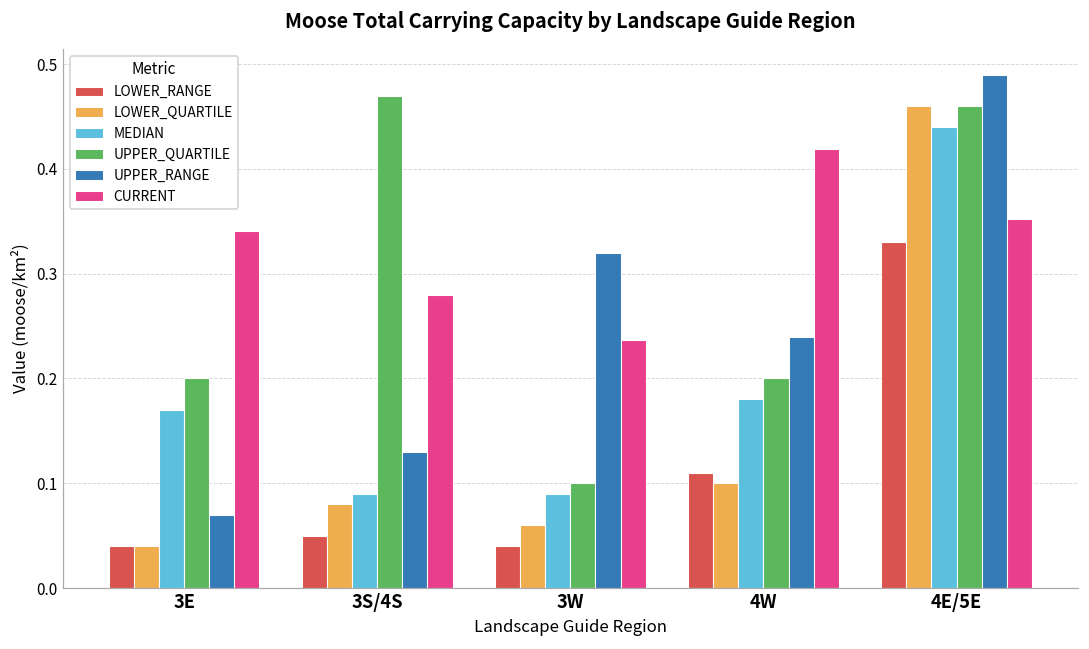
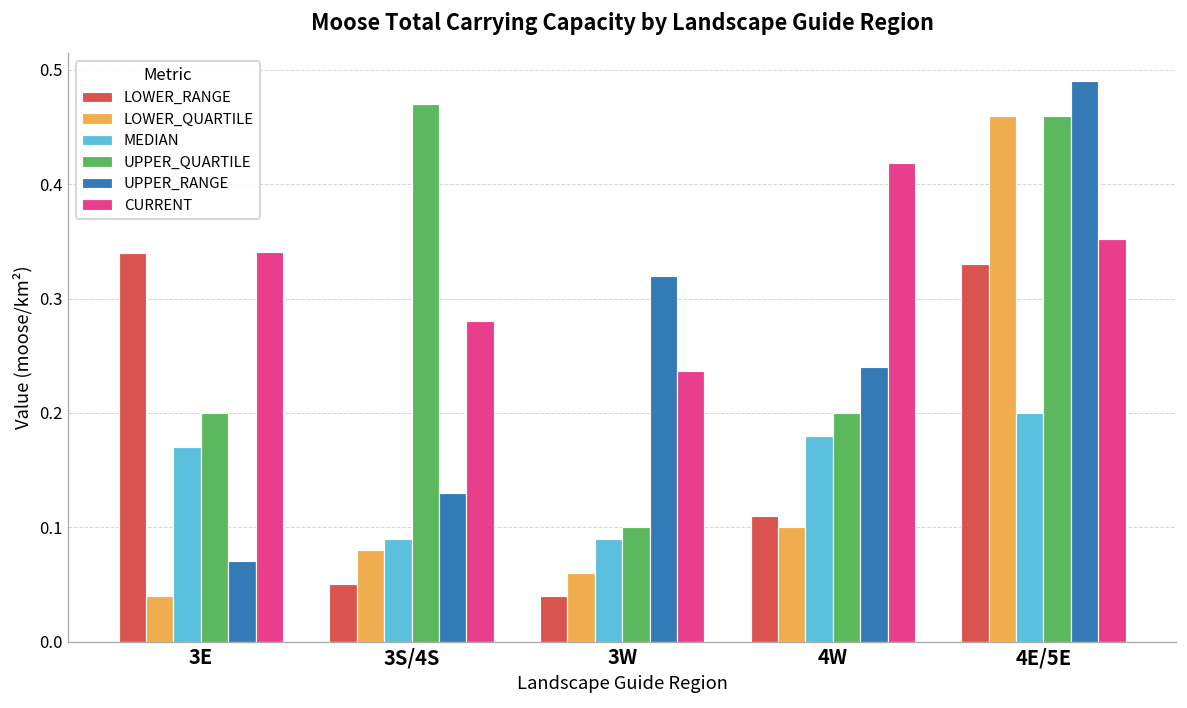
LOWER_RANGE, 3E: 0.04 -> 0.34
MEDIAN, 4E/5E: 0.44 -> 0.20
